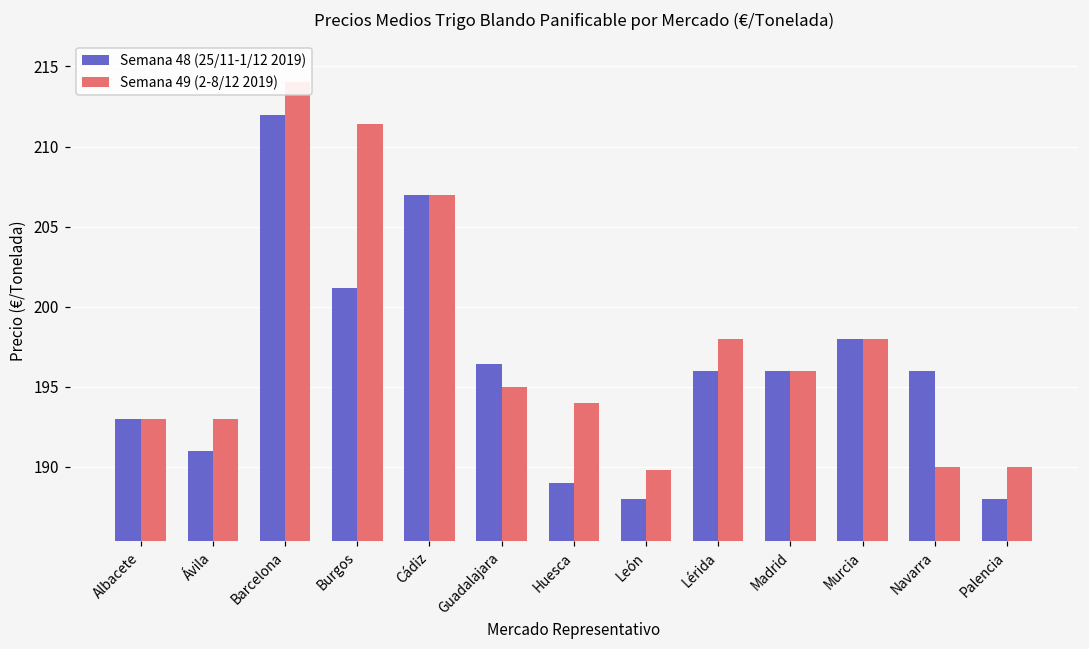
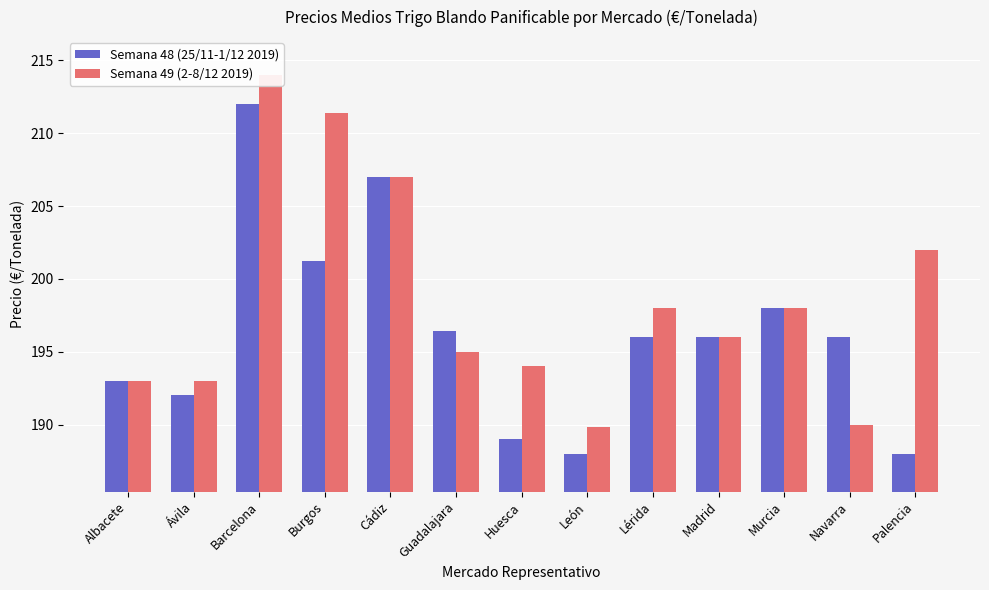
Semana 48 (25/11-1/12 2019), Ávila: 191 -> 192
Semana 49 (2-8/12 2019), Palencia: 190 -> 202
